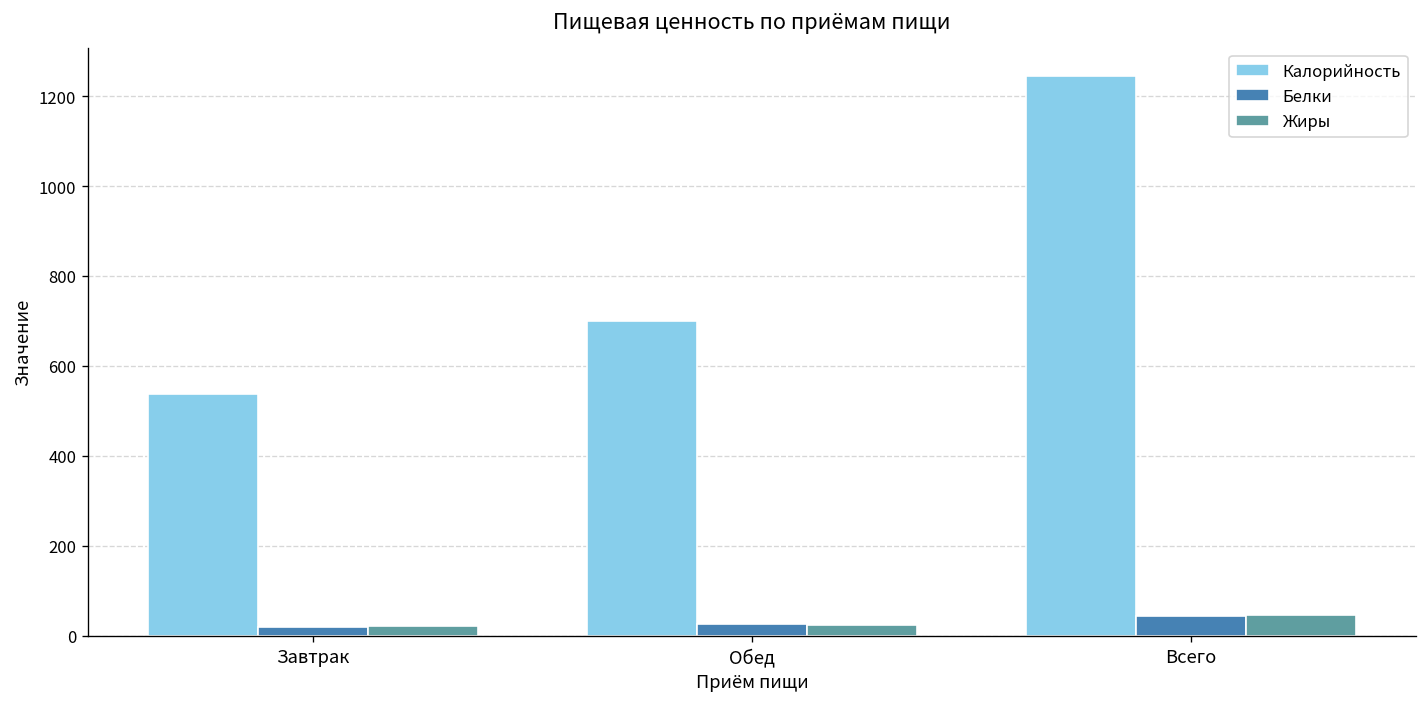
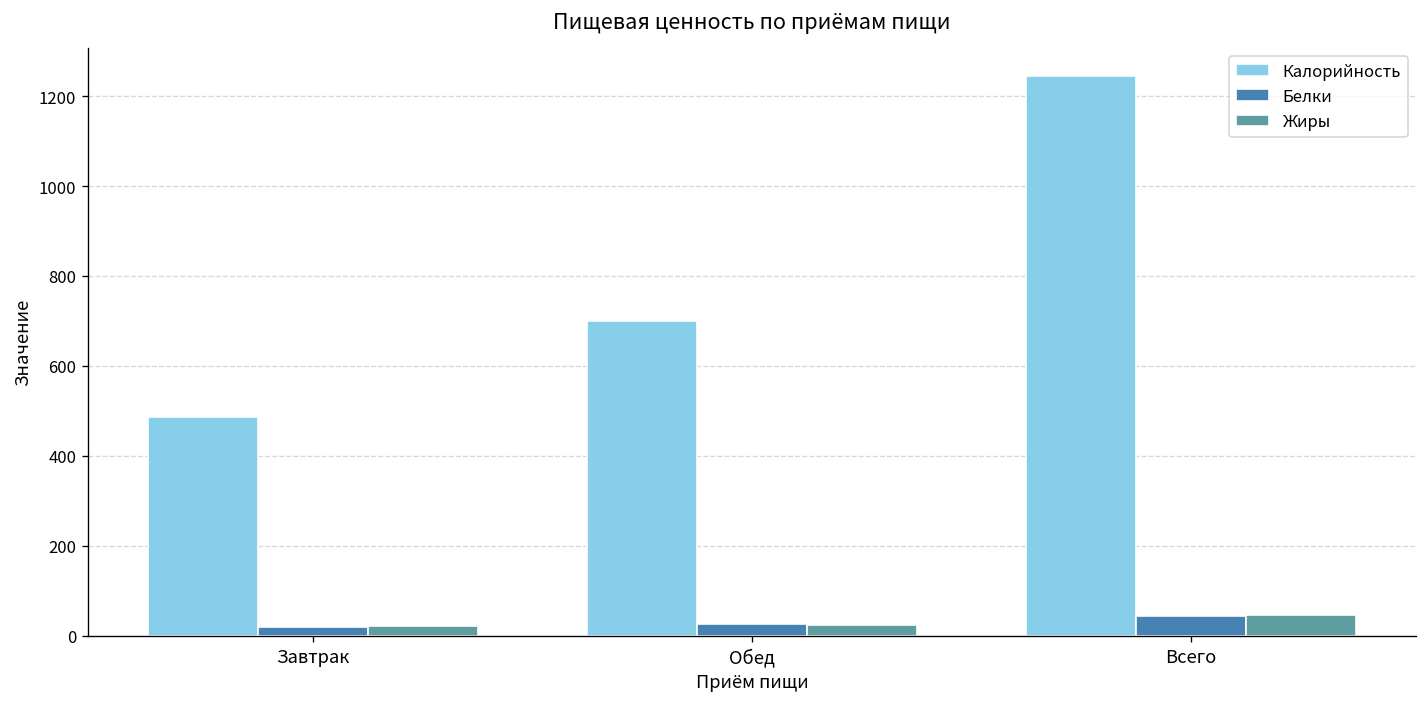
Калорийность, Завтрак: 540 -> 490
